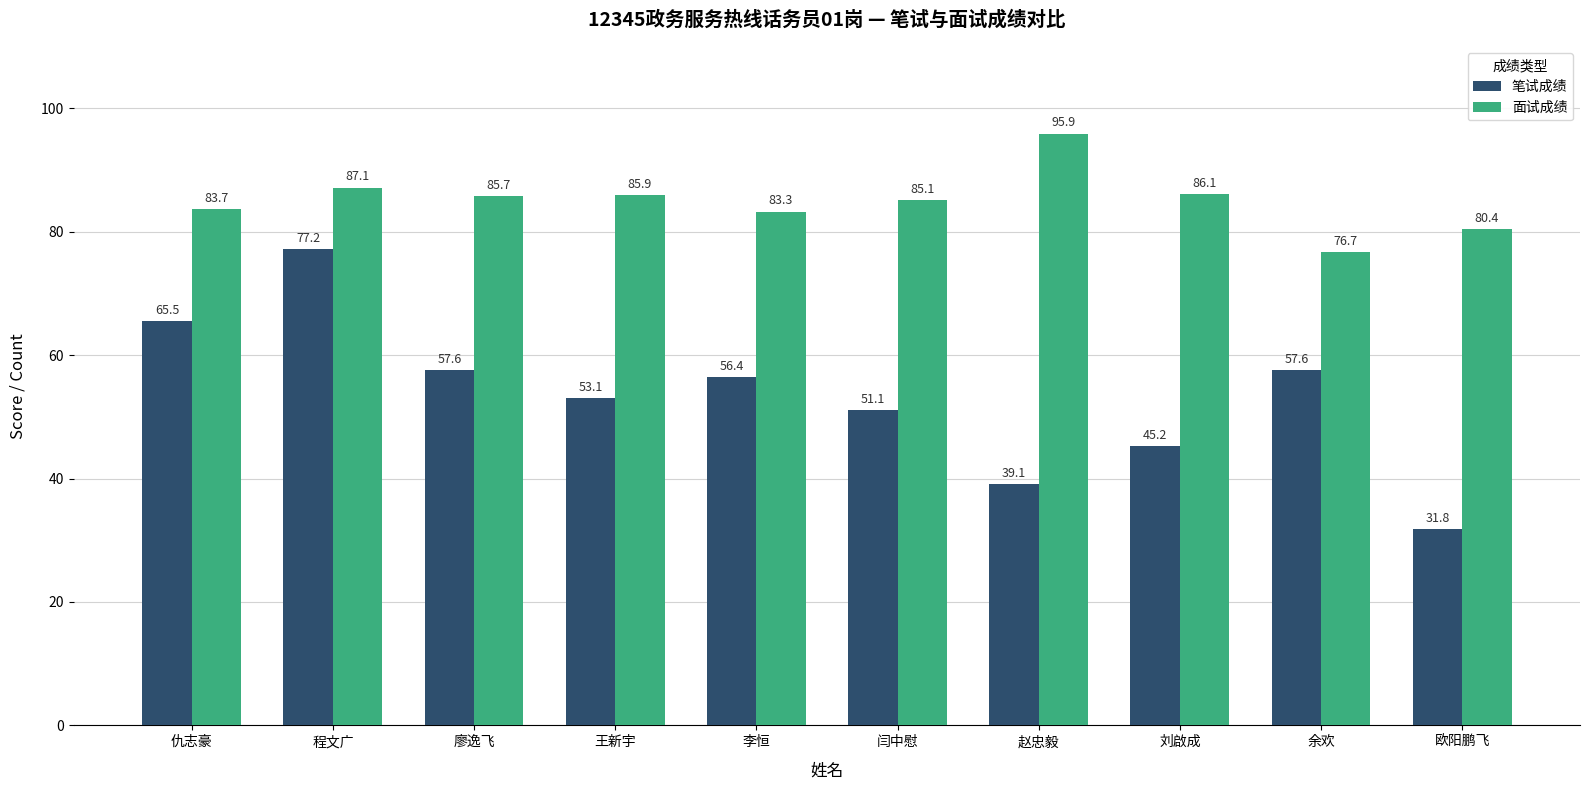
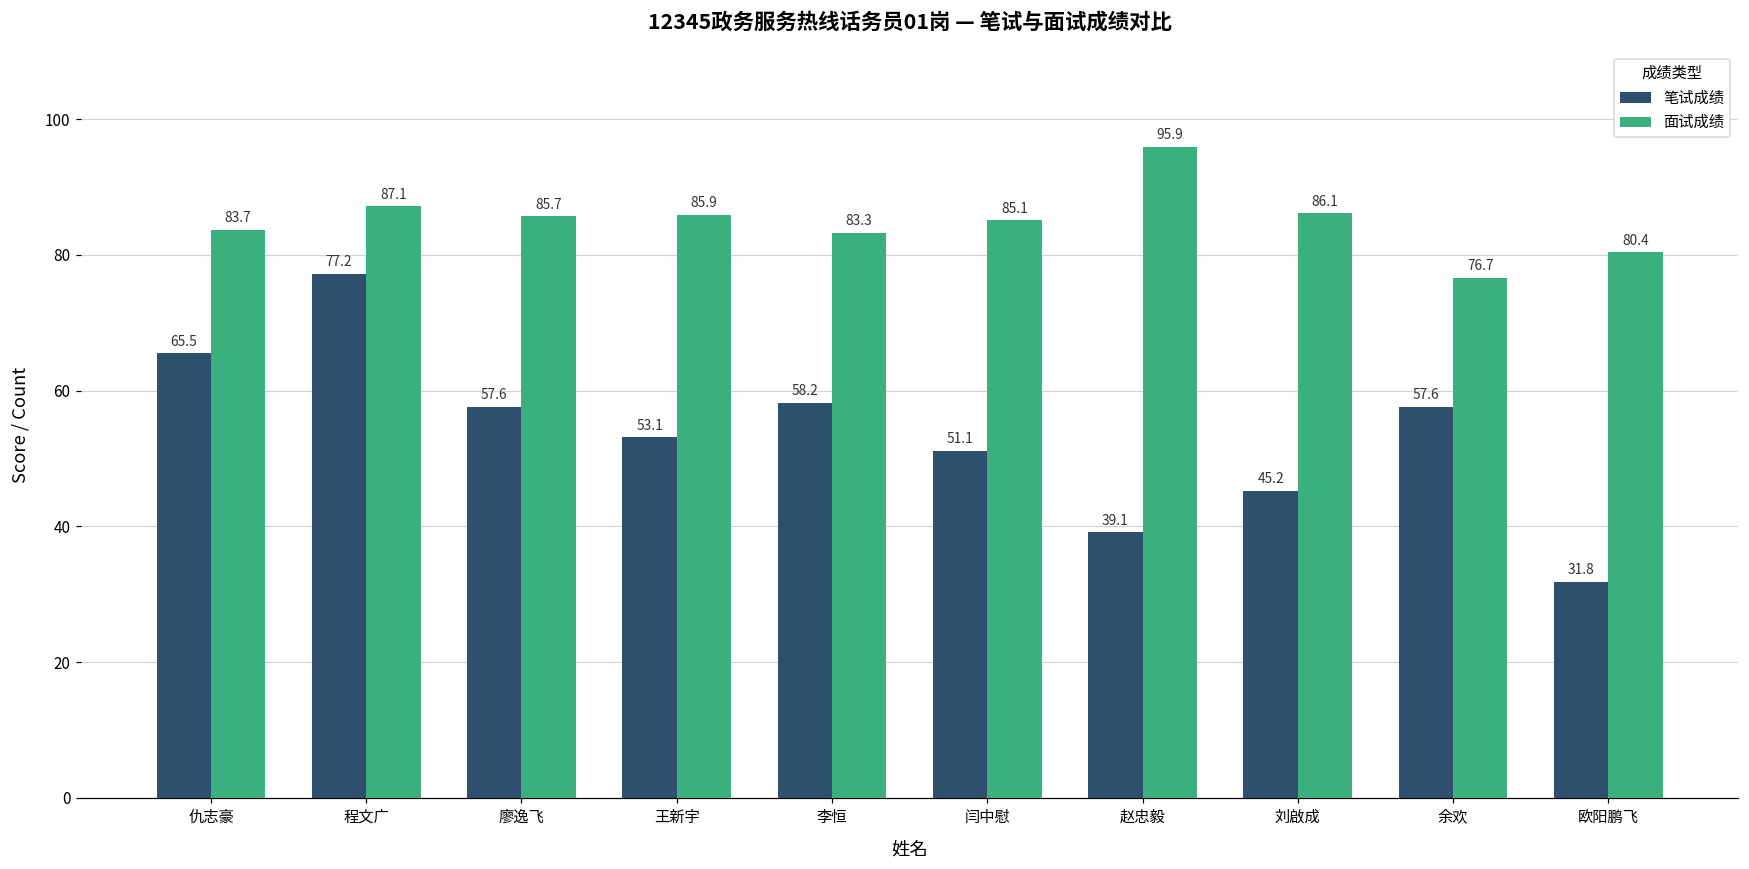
笔试成绩, 李恒: 56.4 -> 58.2
